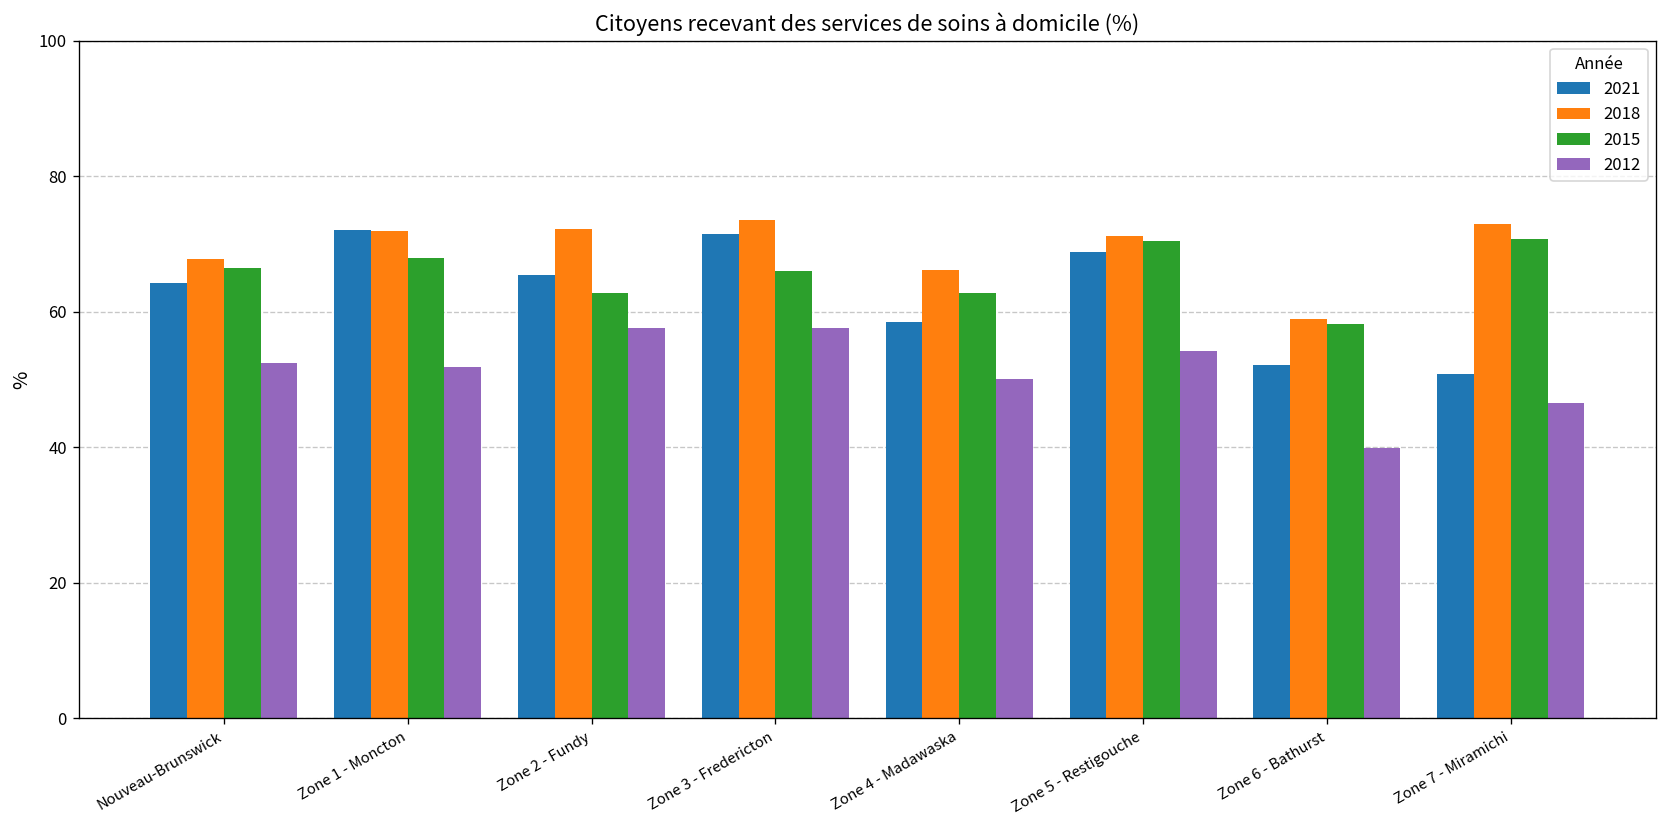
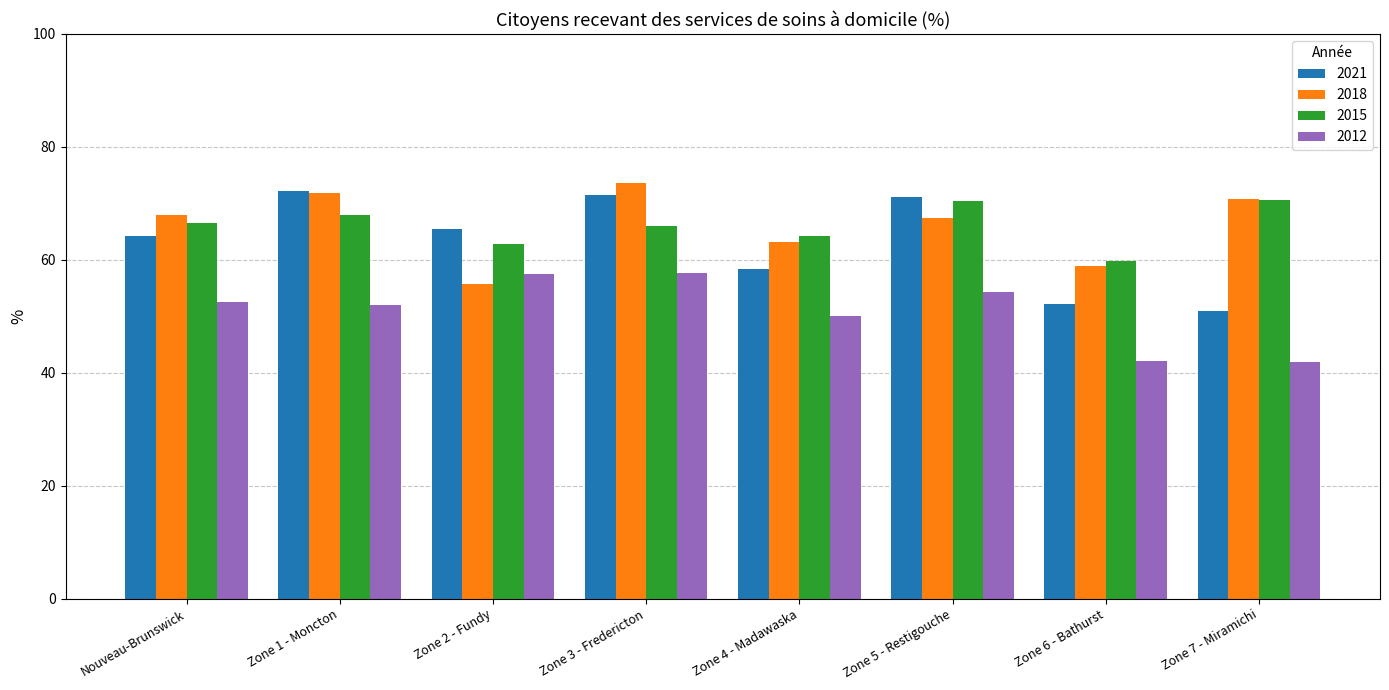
2018, Zone 2 - Fundy: 72 -> 56
2018, Zone 4 - Madawaska: 66 -> 63
2015, Zone 4 - Madawaska: 63 -> 64
2021, Zone 5 - Restigouche: 69 -> 71
2018, Zone 5 - Restigouche: 71 -> 67
2015, Zone 6 - Bathurst: 58 -> 60
2012, Zone 6 - Bathurst: 40 -> 42
2018, Zone 7 - Miramichi: 73 -> 71
2012, Zone 7 - Miramichi: 46 -> 42
